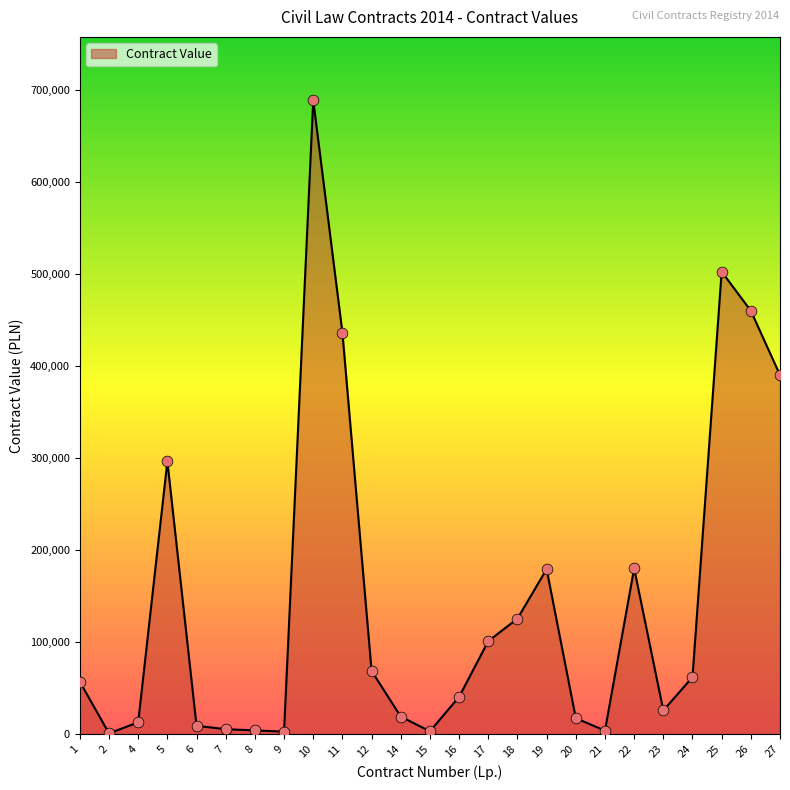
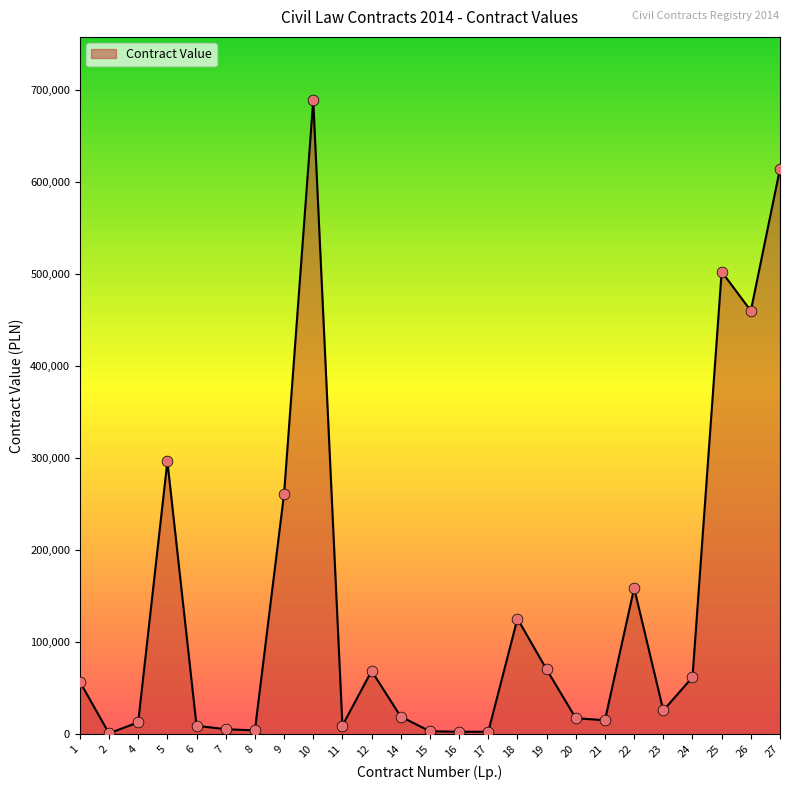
9: 0 -> 260,000
11: 440,000 -> 10,000
16: 40,000 -> 0
17: 100,000 -> 0
19: 180,000 -> 70,000
21: 0 -> 20,000
22: 180,000 -> 160,000
27: 390,000 -> 610,000
